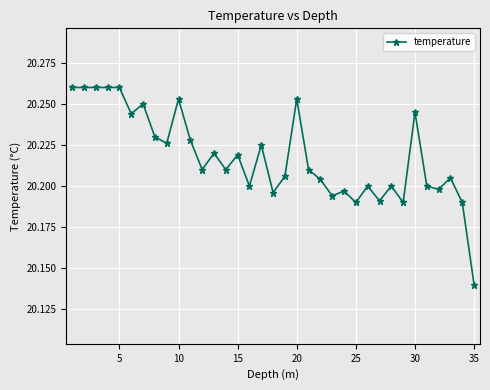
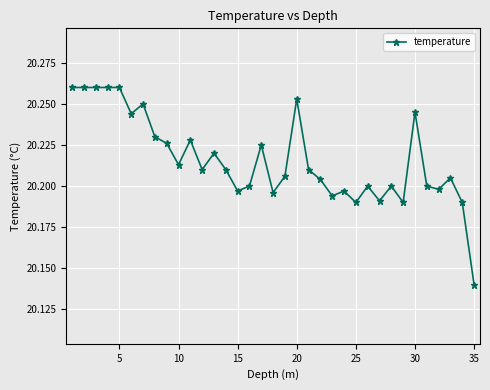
10: 20.253 -> 20.213
15: 20.219 -> 20.197
